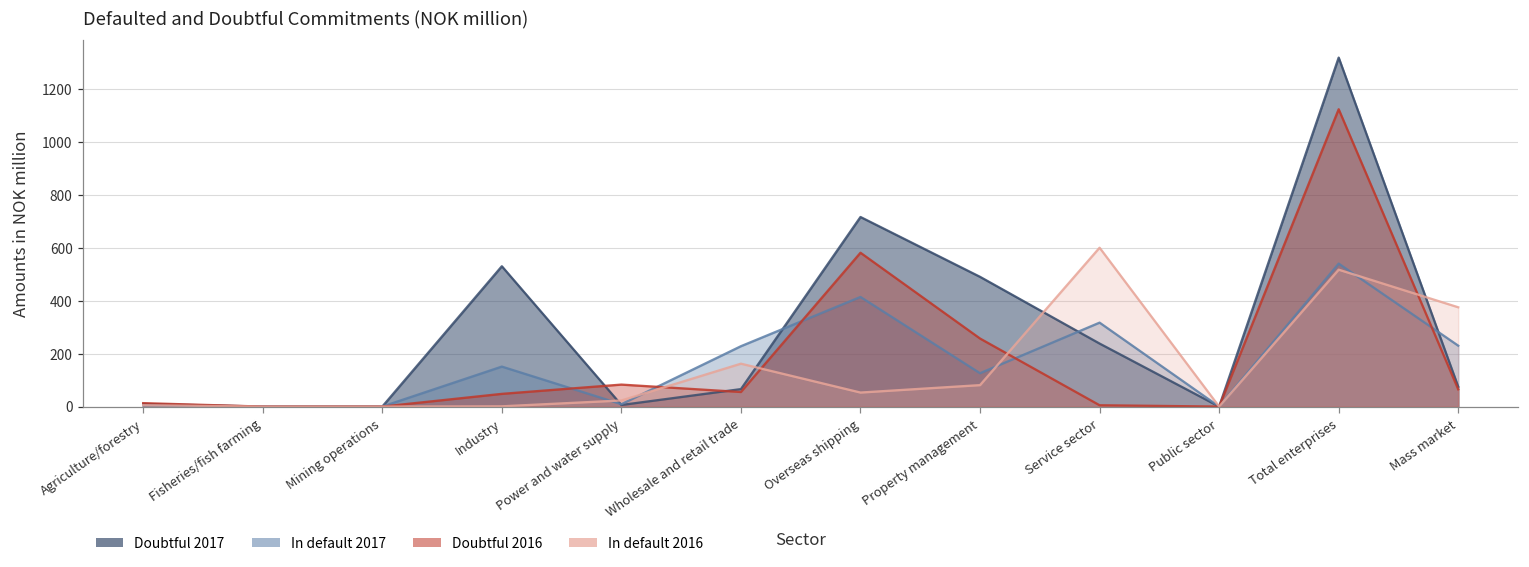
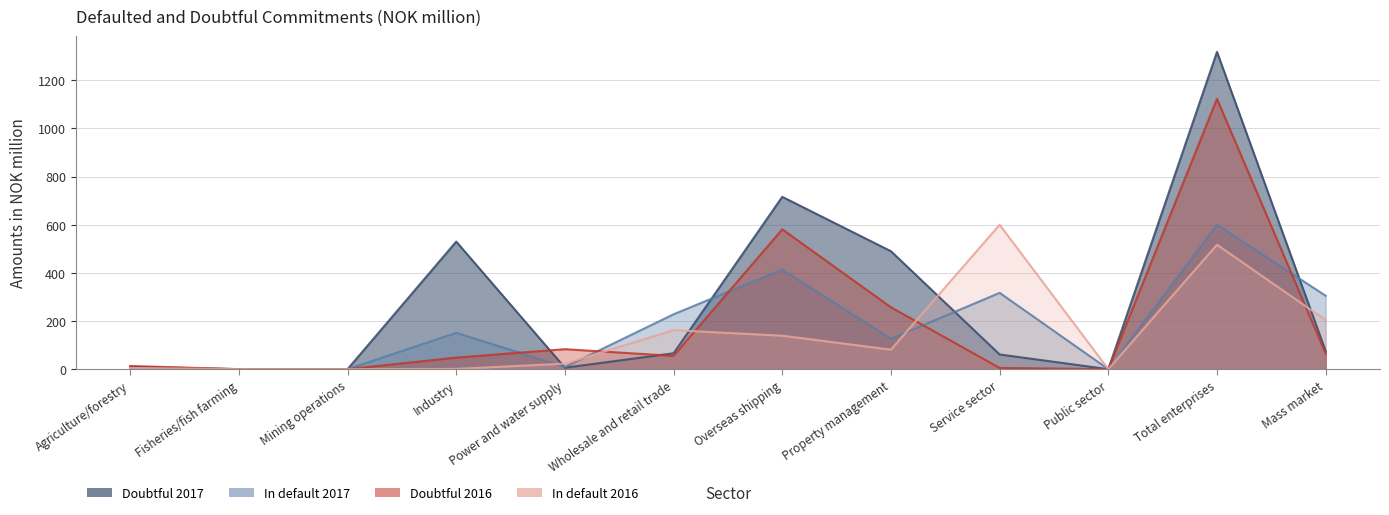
In default 2016, Overseas shipping: 50 -> 140
Doubtful 2017, Service sector: 240 -> 60
In default 2017, Total enterprises: 540 -> 600
In default 2017, Mass market: 230 -> 310
In default 2016, Mass market: 380 -> 200
